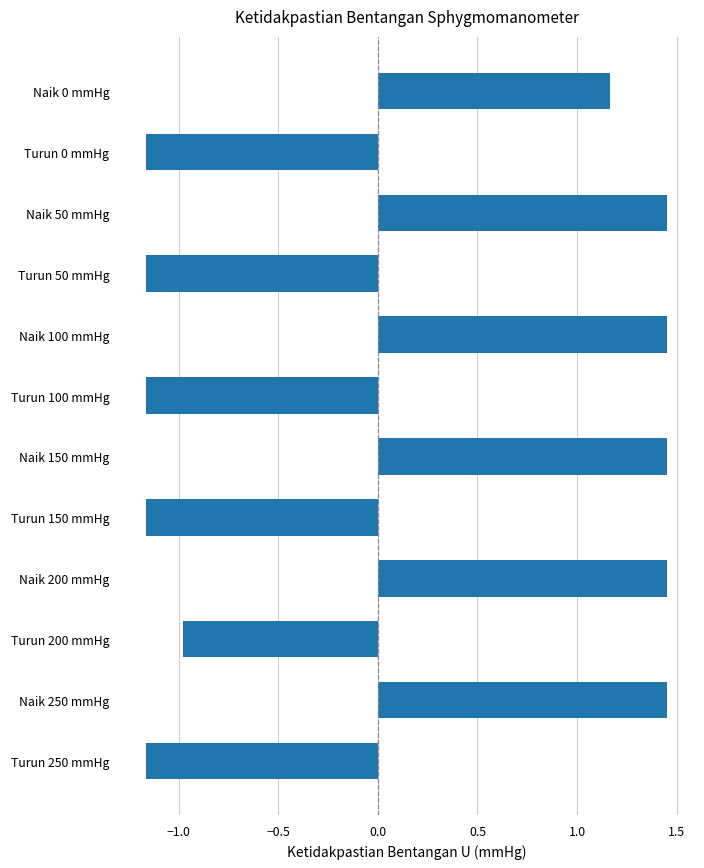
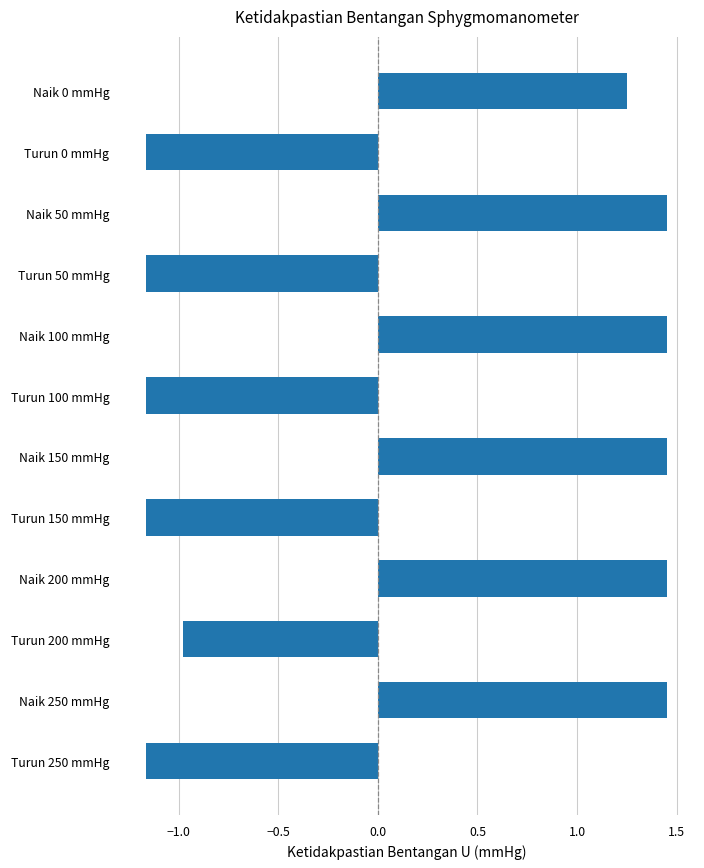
Naik 0 mmHg: 1.16 -> 1.25
